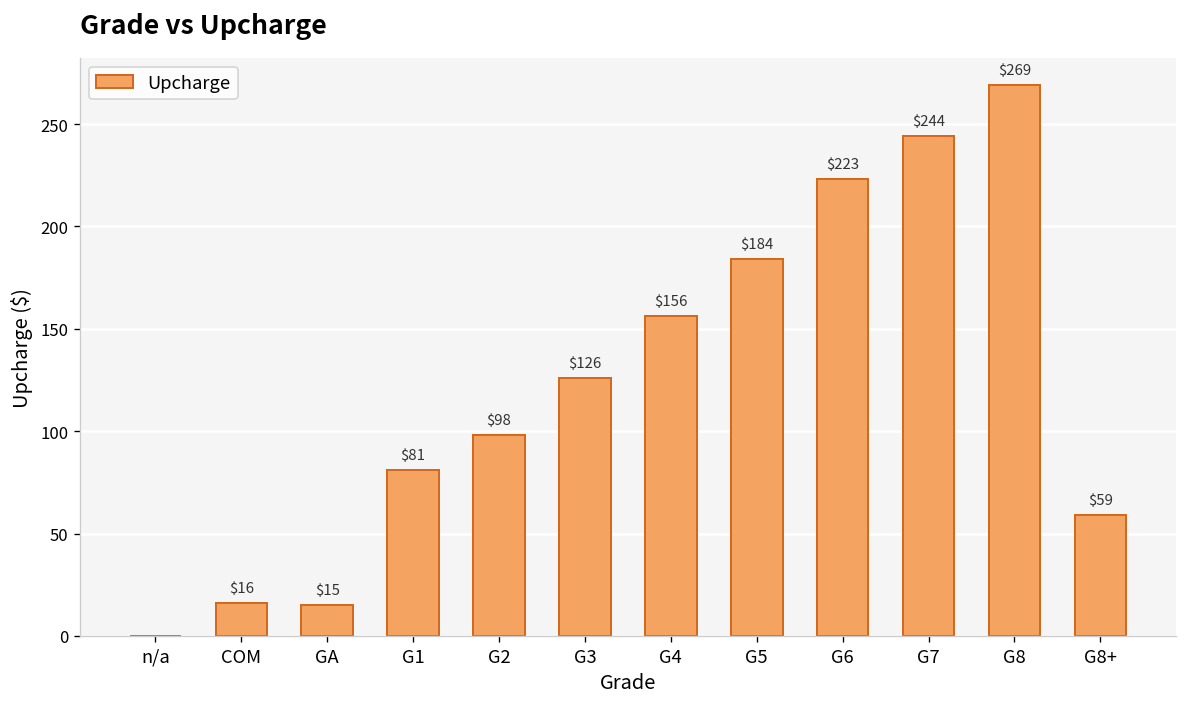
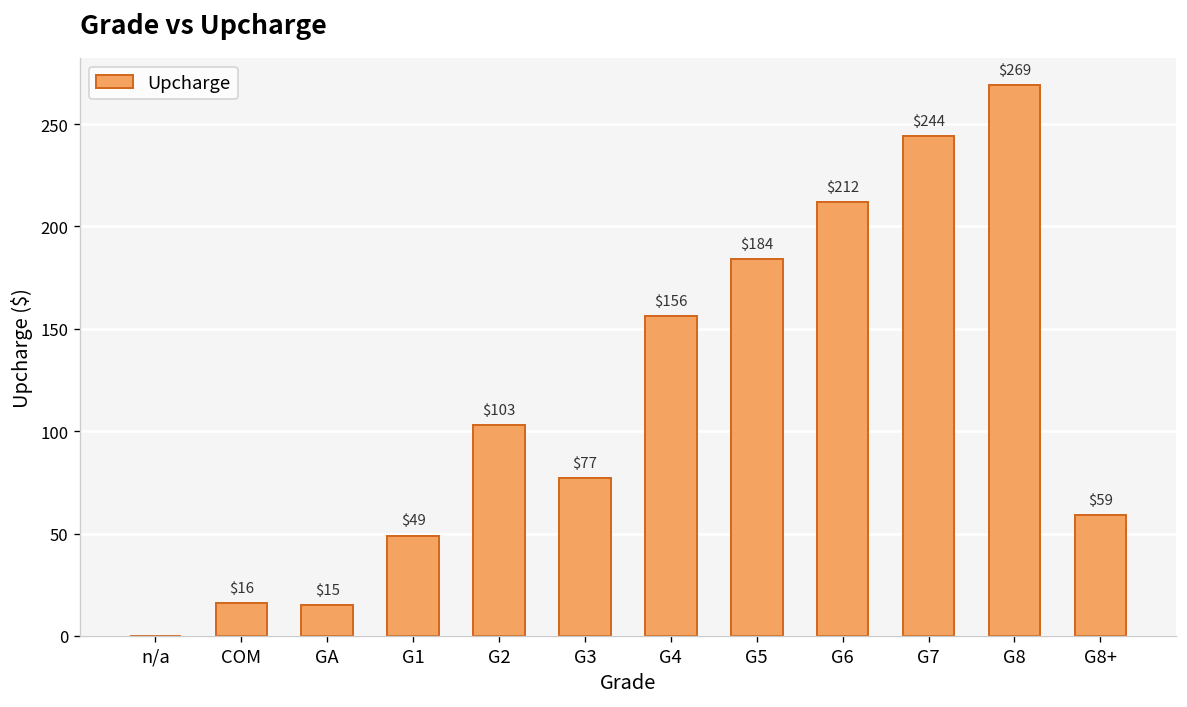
G1: $81 -> $49
G2: $98 -> $103
G3: $126 -> $77
G6: $223 -> $212
